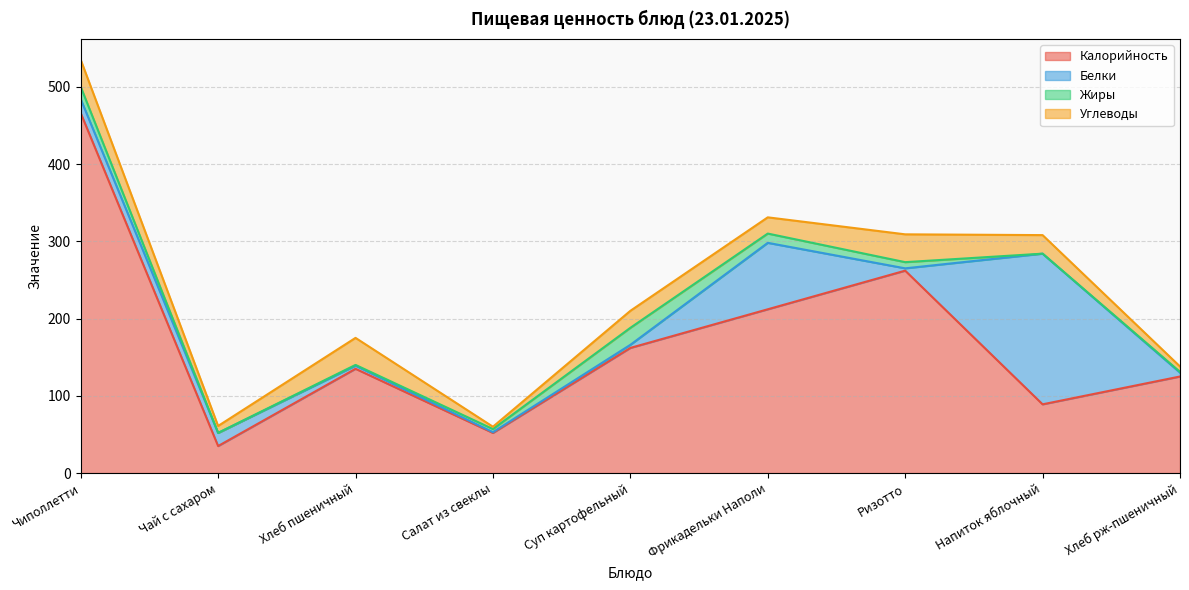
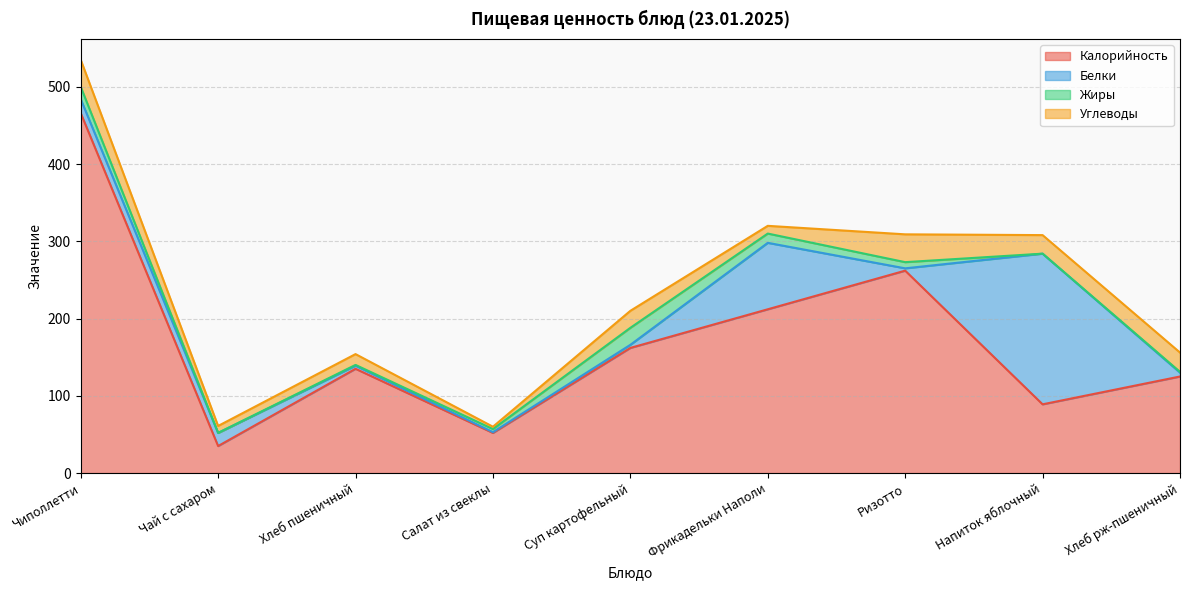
Углеводы, Хлеб пшеничный: 40 -> 10
Углеводы, Фрикадельки Наполи: 20 -> 10
Углеводы, Хлеб рж-пшеничный: 10 -> 30
